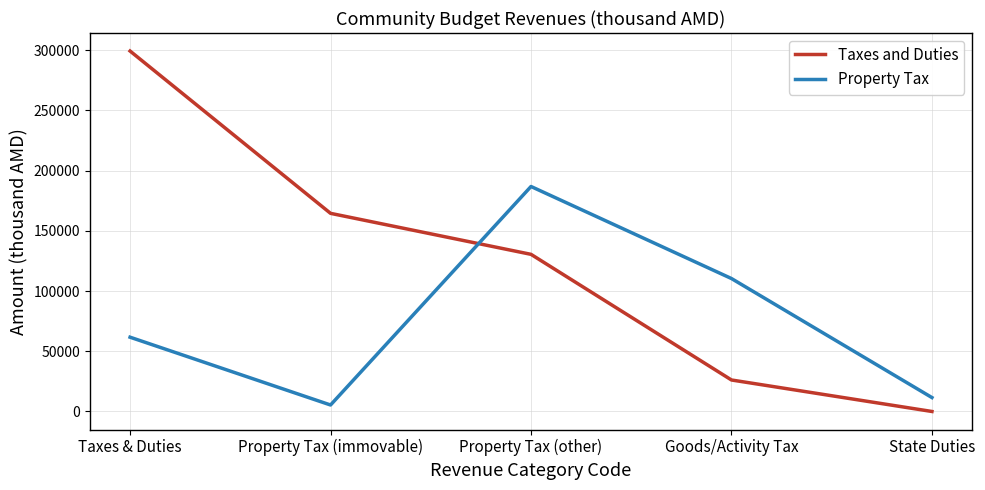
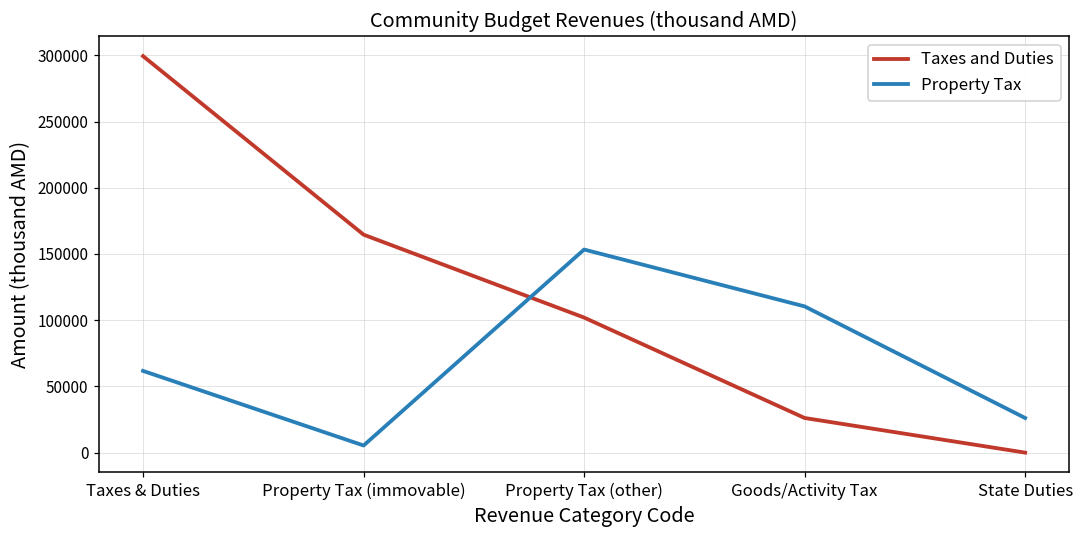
Taxes and Duties, Property Tax (other): 131000 -> 102000
Property Tax, Property Tax (other): 187000 -> 153000
Property Tax, State Duties: 12000 -> 26000
